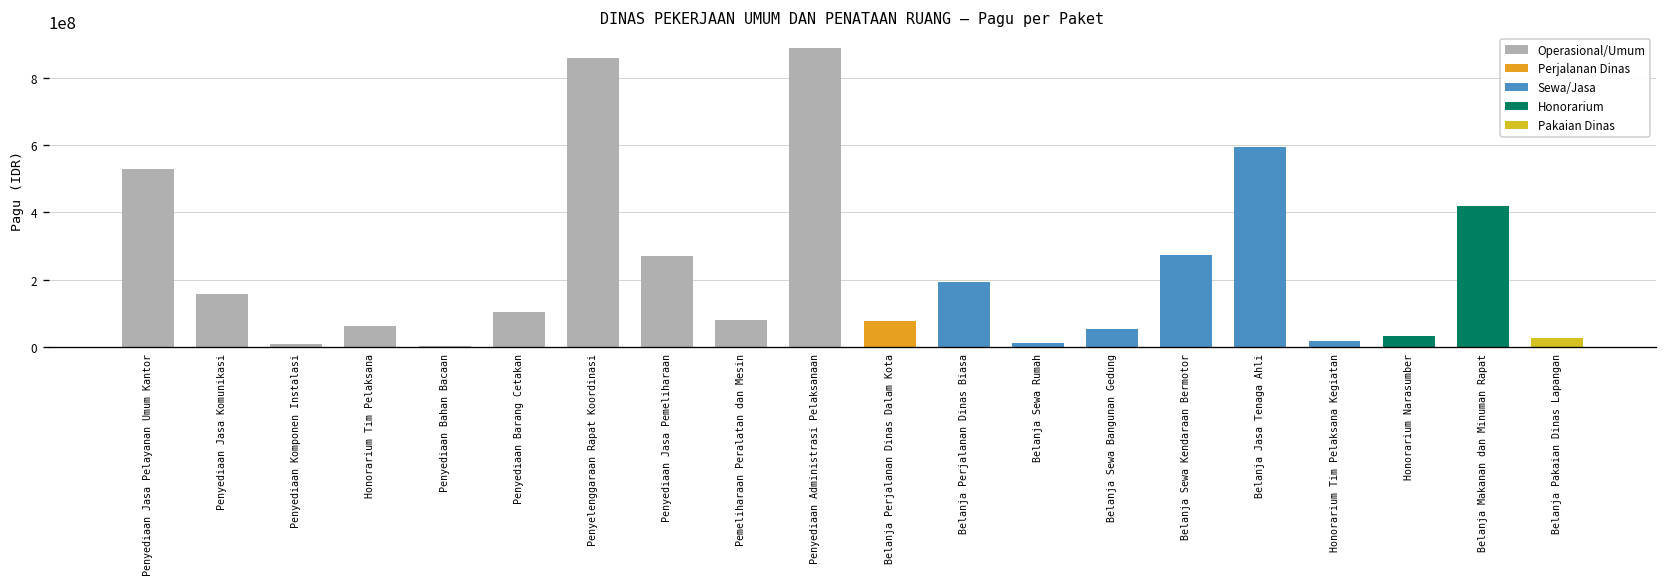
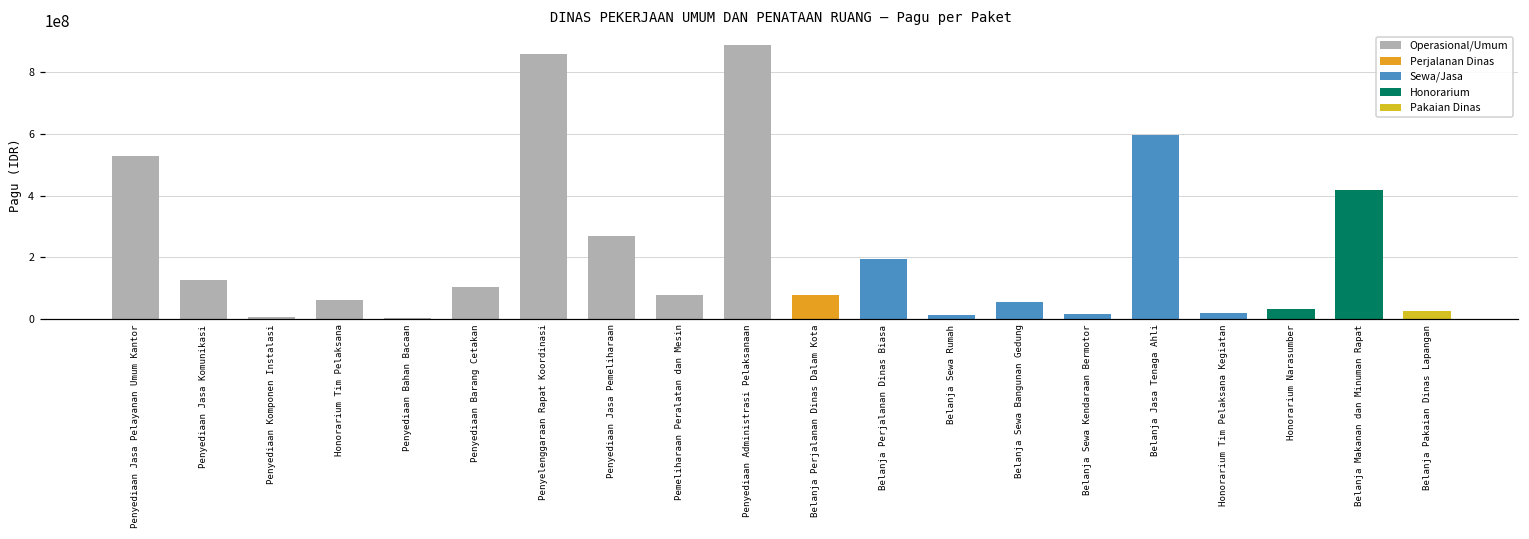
Penyediaan Jasa Komunikasi: 160000000 -> 130000000
Belanja Sewa Kendaraan Bermotor: 270000000 -> 20000000
